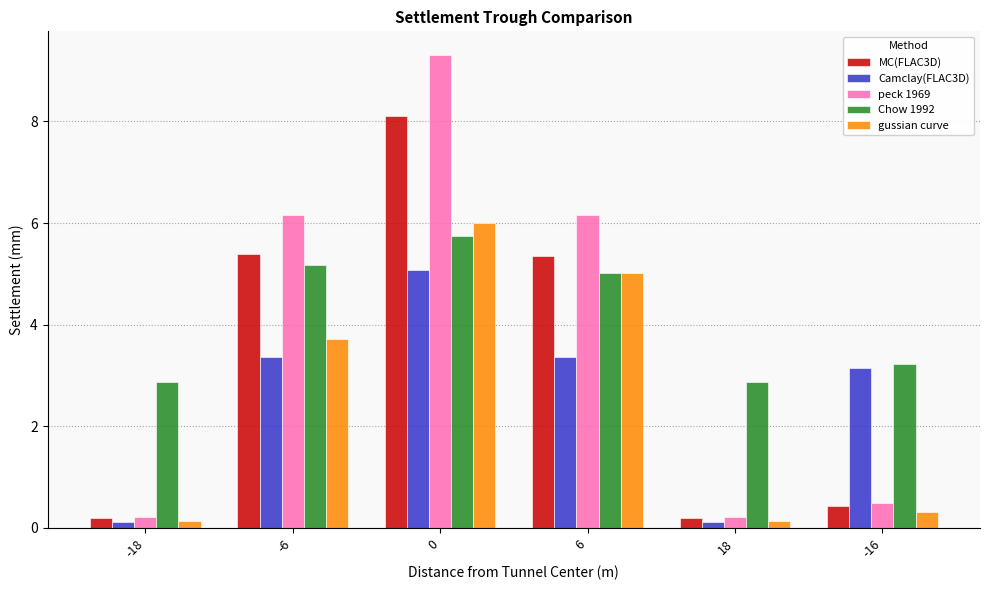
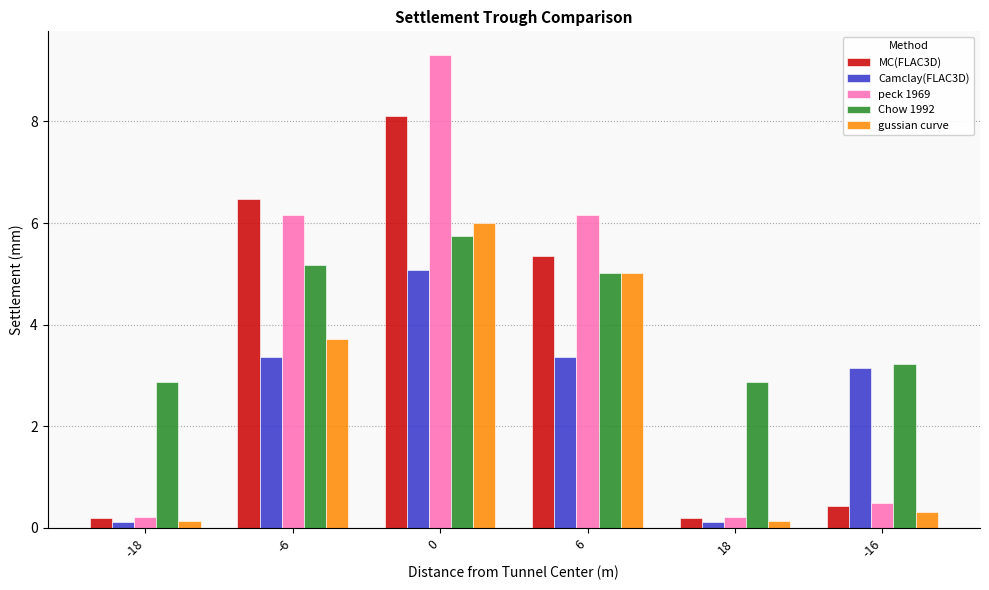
MC(FLAC3D), -6: 5.4 -> 6.5
